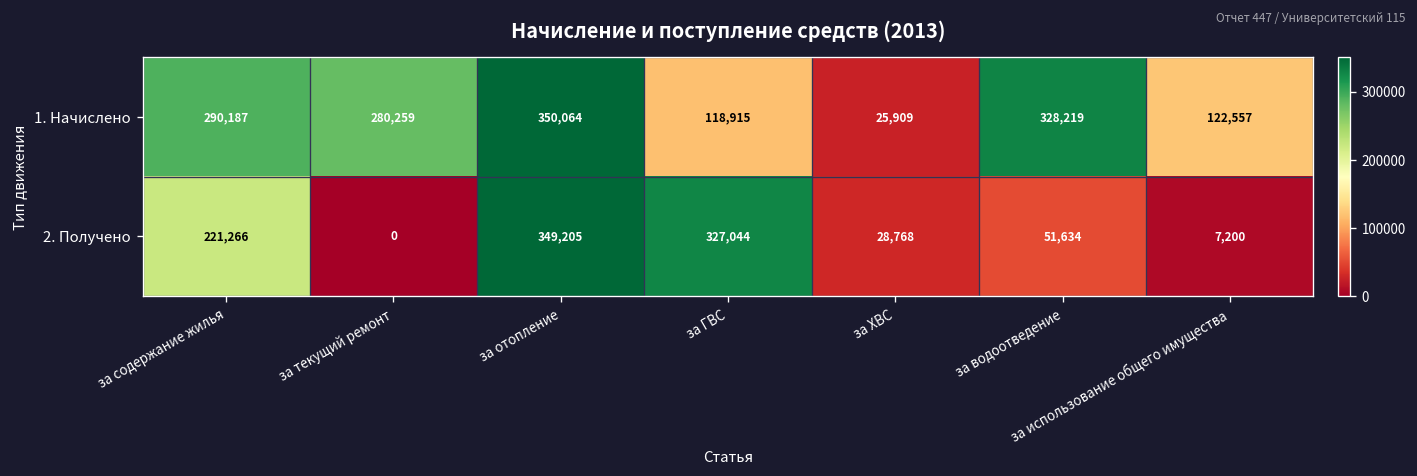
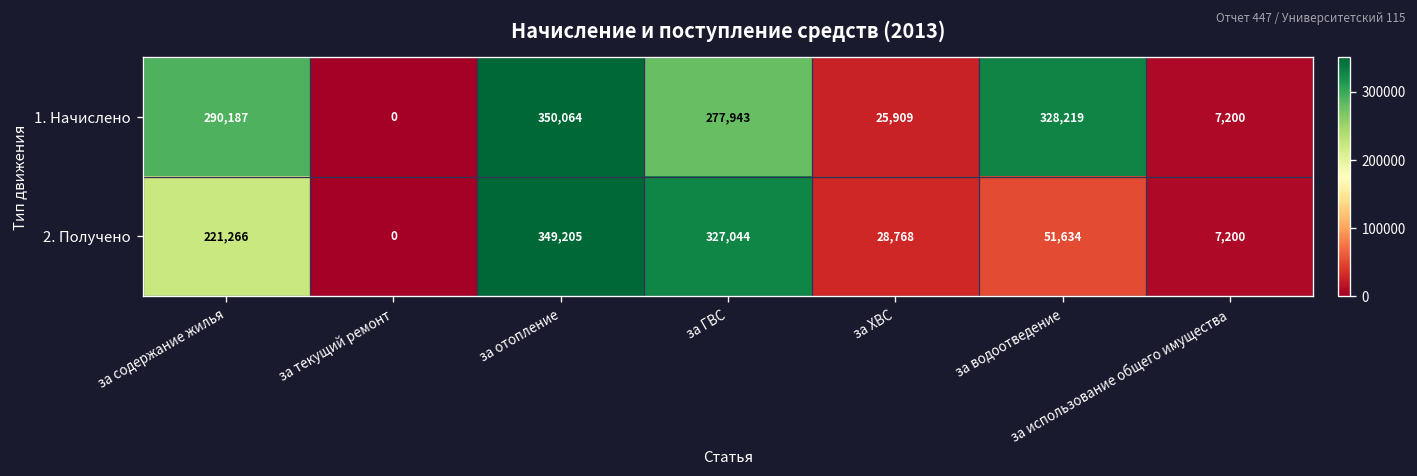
1. Начислено, за текущий ремонт: 280,259 -> 0
1. Начислено, за ГВС: 118,915 -> 277,943
1. Начислено, за использование общего имущества: 122,557 -> 7,200
